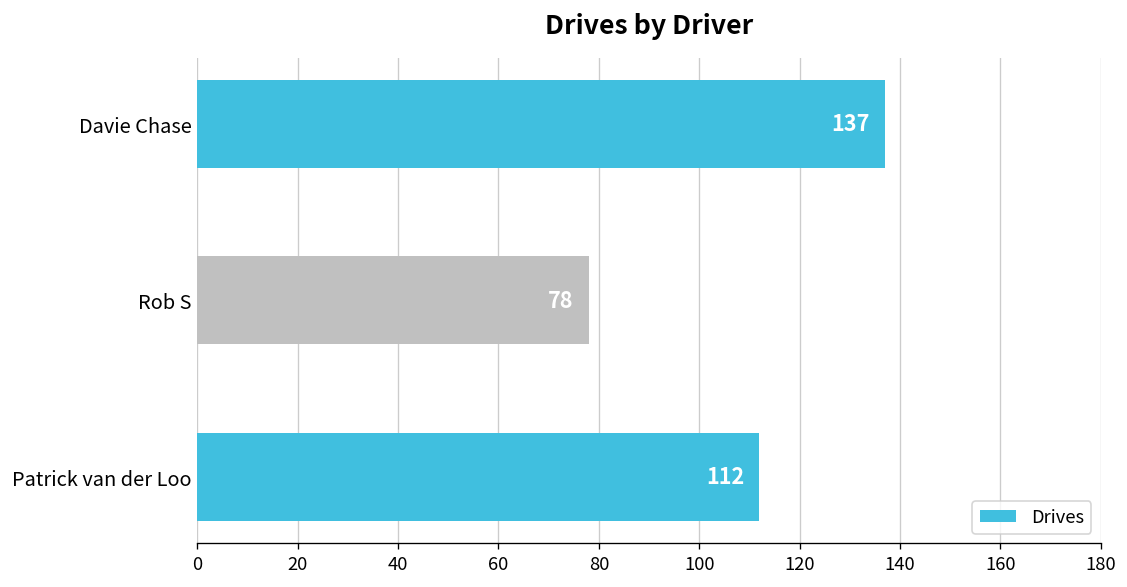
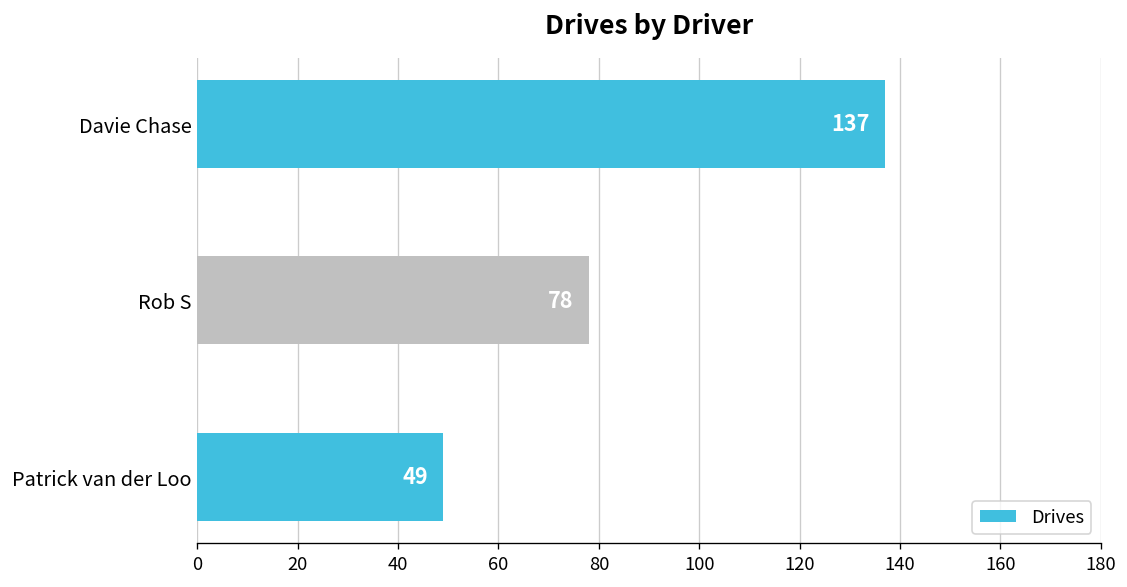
Patrick van der Loo: 112 -> 49
